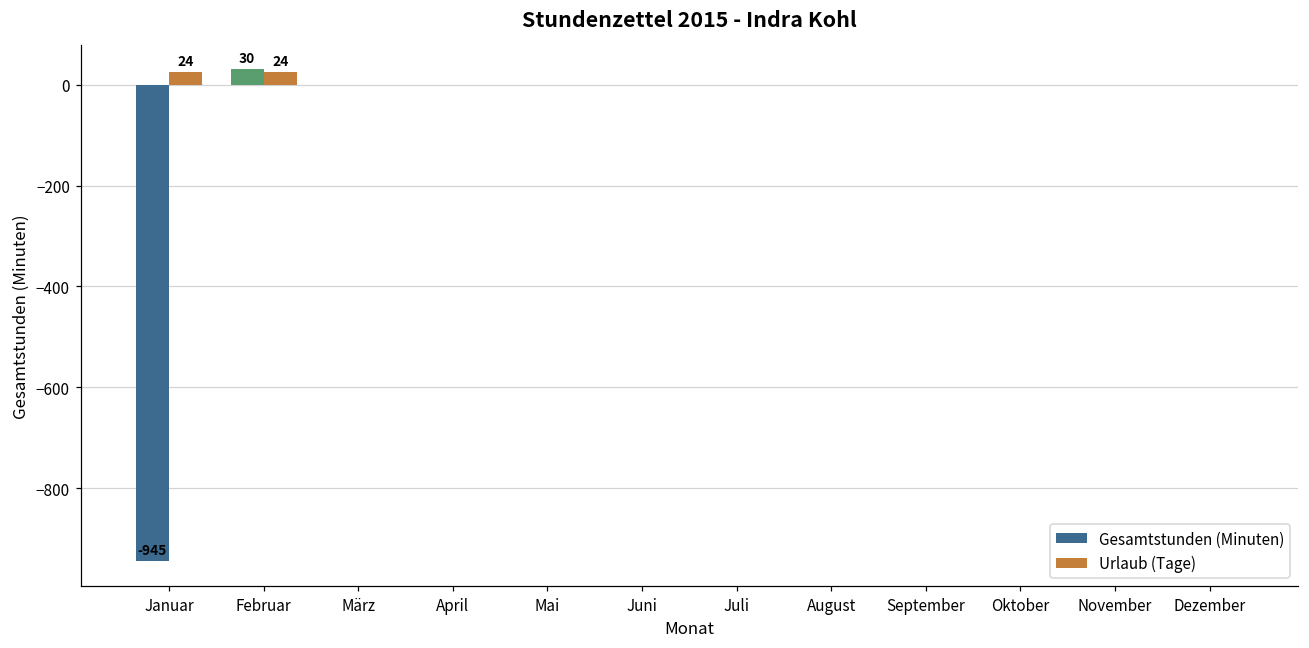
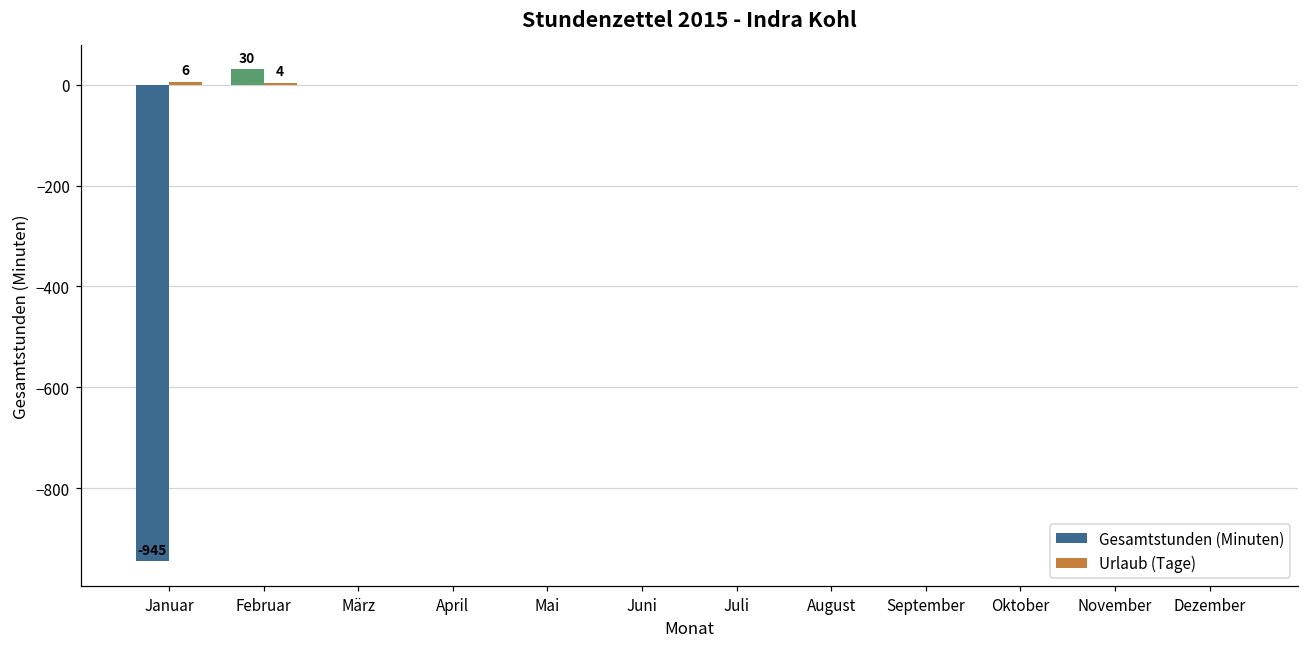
Urlaub (Tage), Januar: 24 -> 6
Urlaub (Tage), Februar: 24 -> 4
